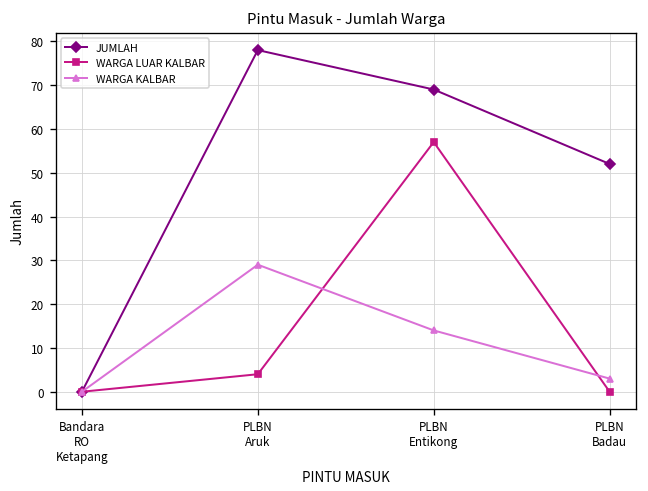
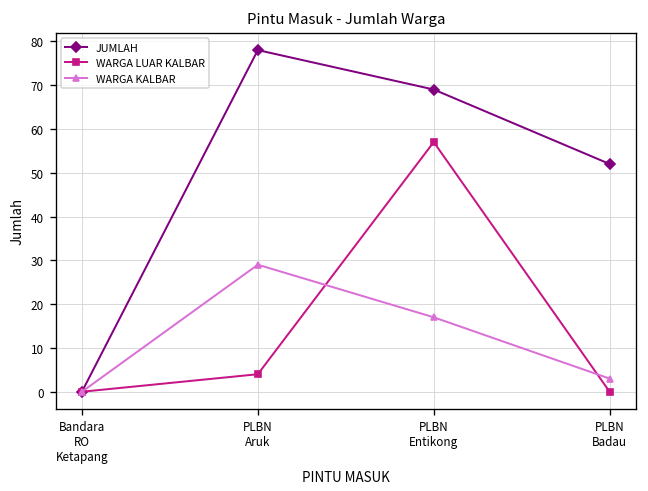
WARGA KALBAR, PLBN Entikong: 14 -> 17
